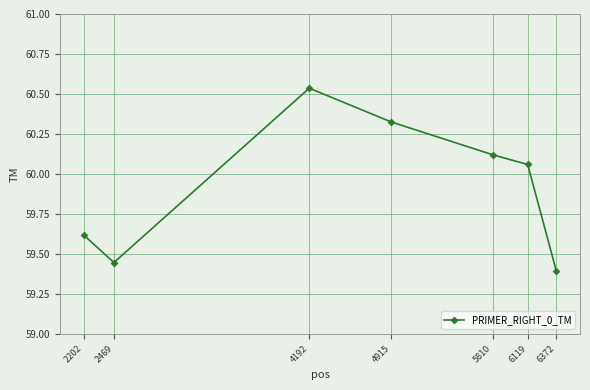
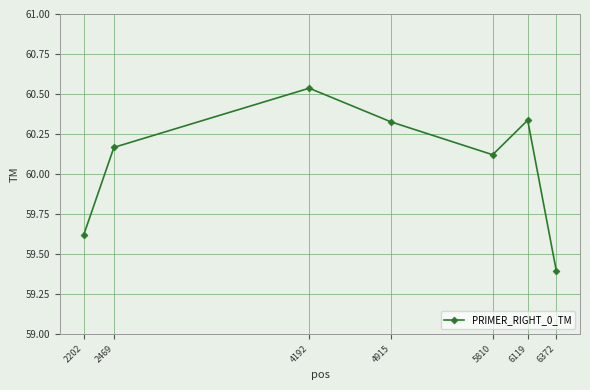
2469: 59.45 -> 60.17
6119: 60.06 -> 60.34
